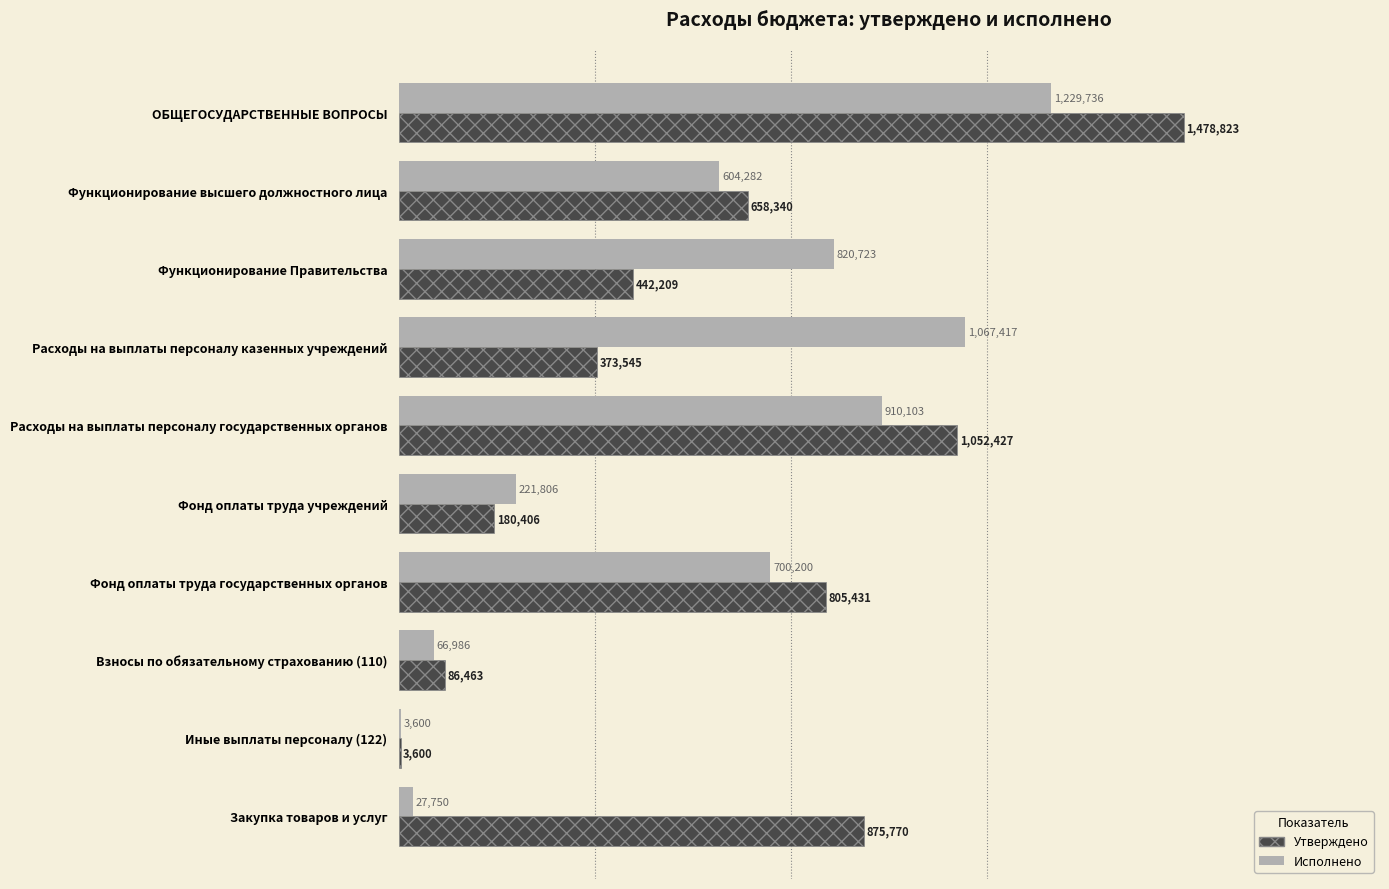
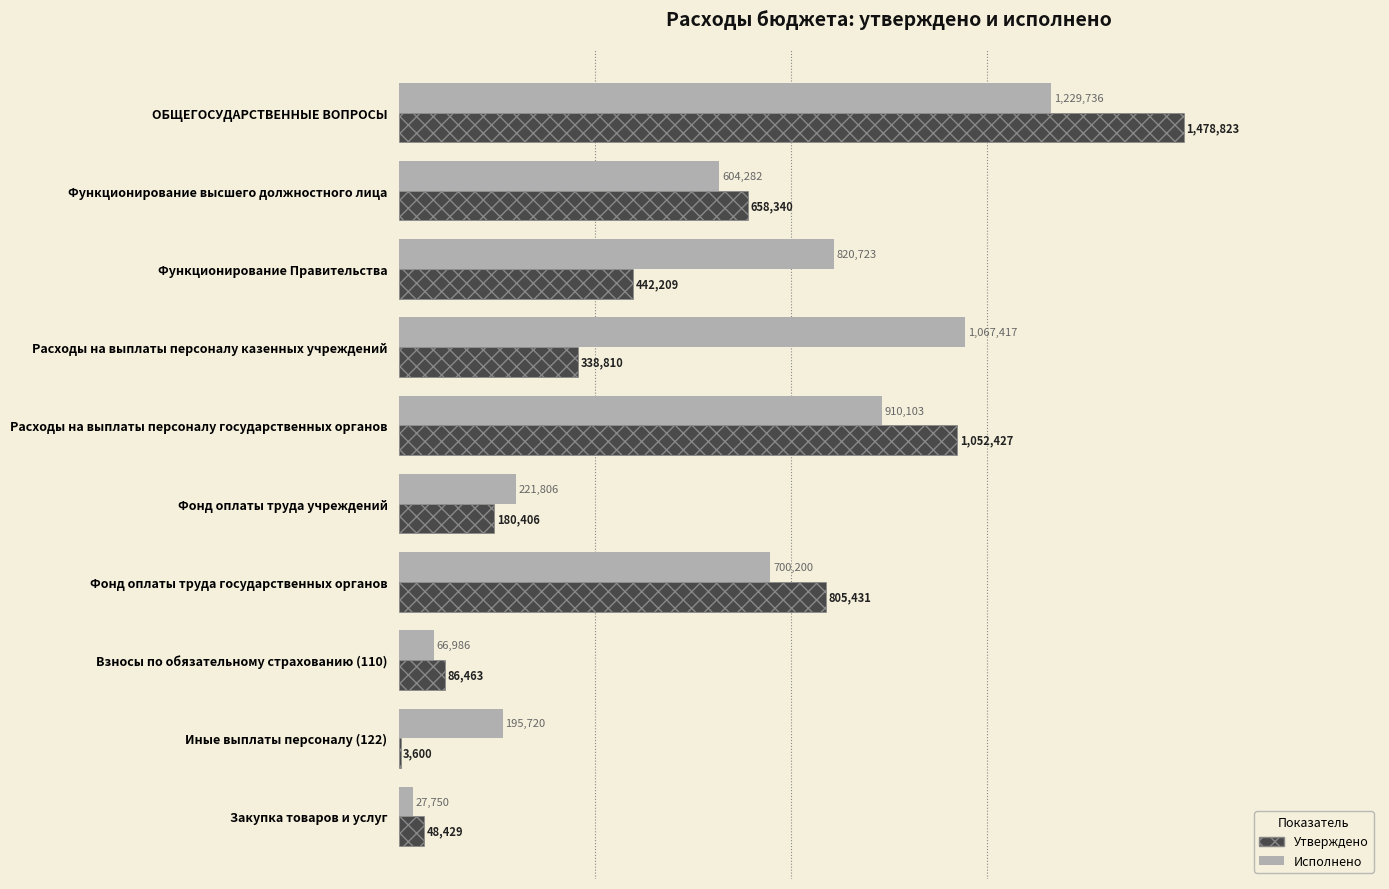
Утверждено, Расходы на выплаты персоналу казенных учреждений: 373,545 -> 338,810
Исполнено, Иные выплаты персоналу (122): 3,600 -> 195,720
Утверждено, Закупка товаров и услуг: 875,770 -> 48,429
